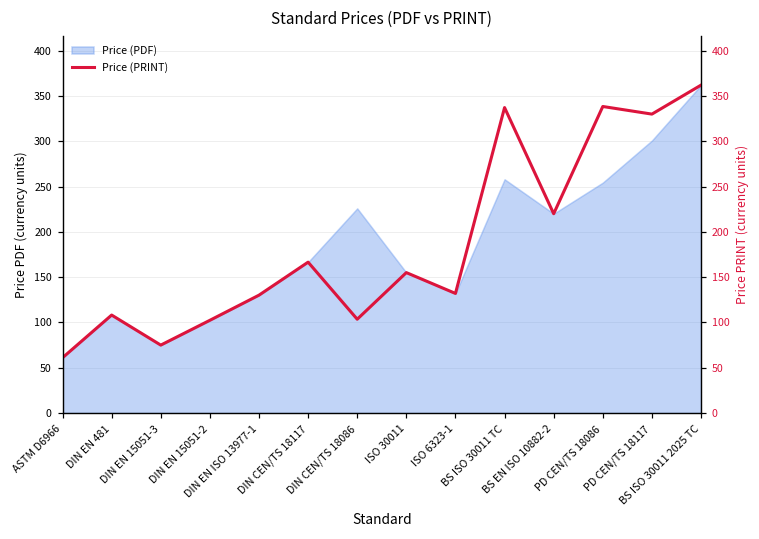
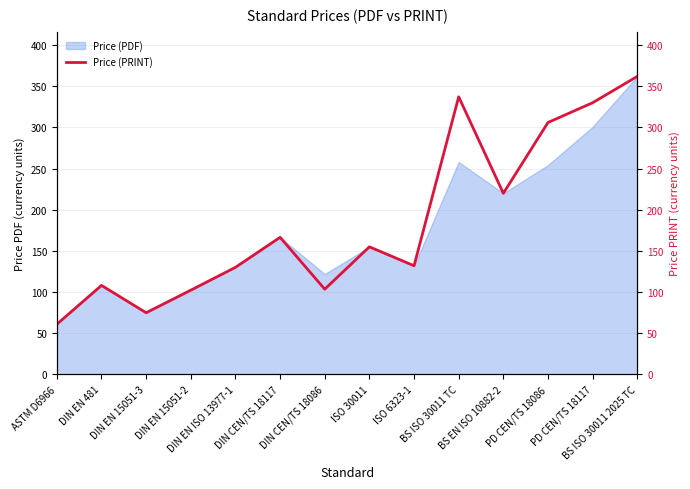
Price (PDF), DIN CEN/TS 18086: 230 -> 120
Price (PRINT), PD CEN/TS 18086: 340 -> 310
